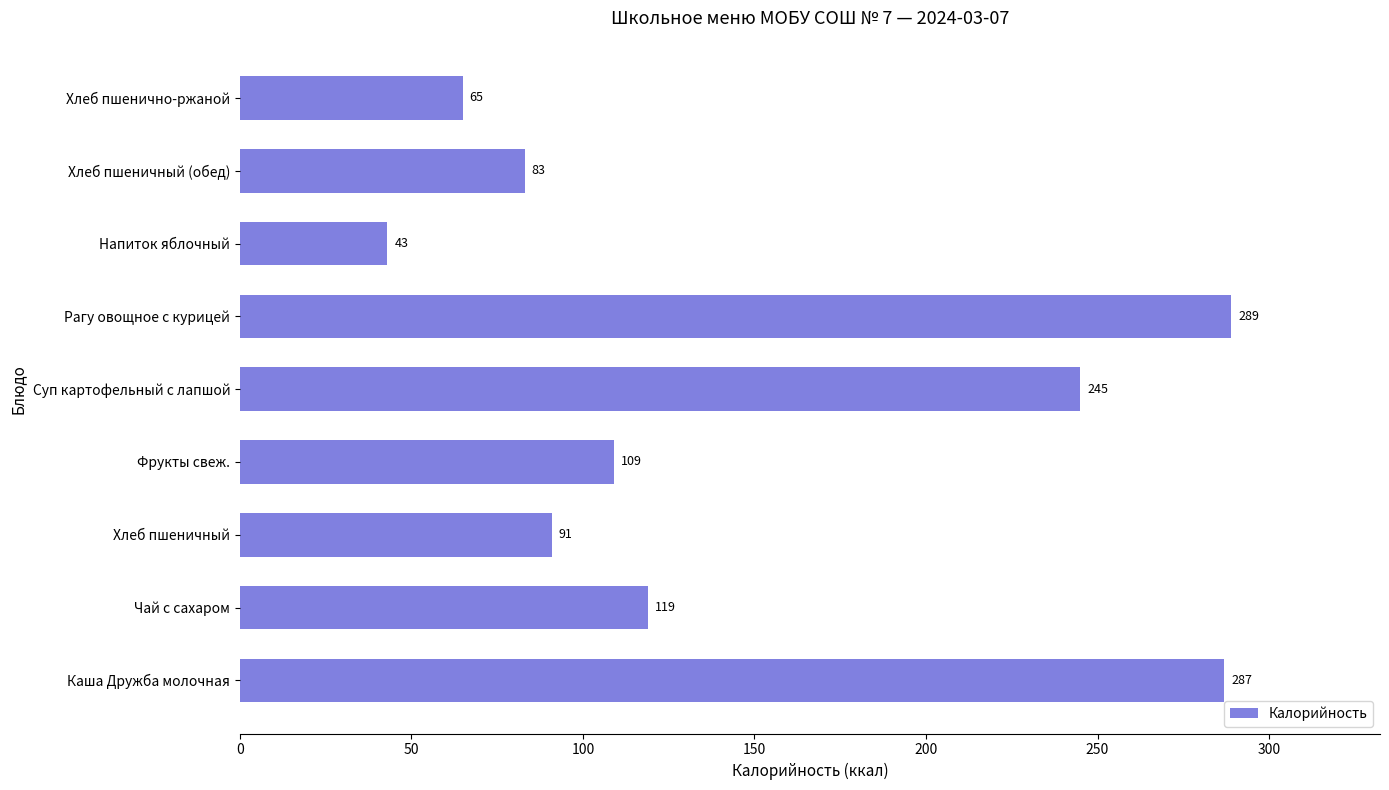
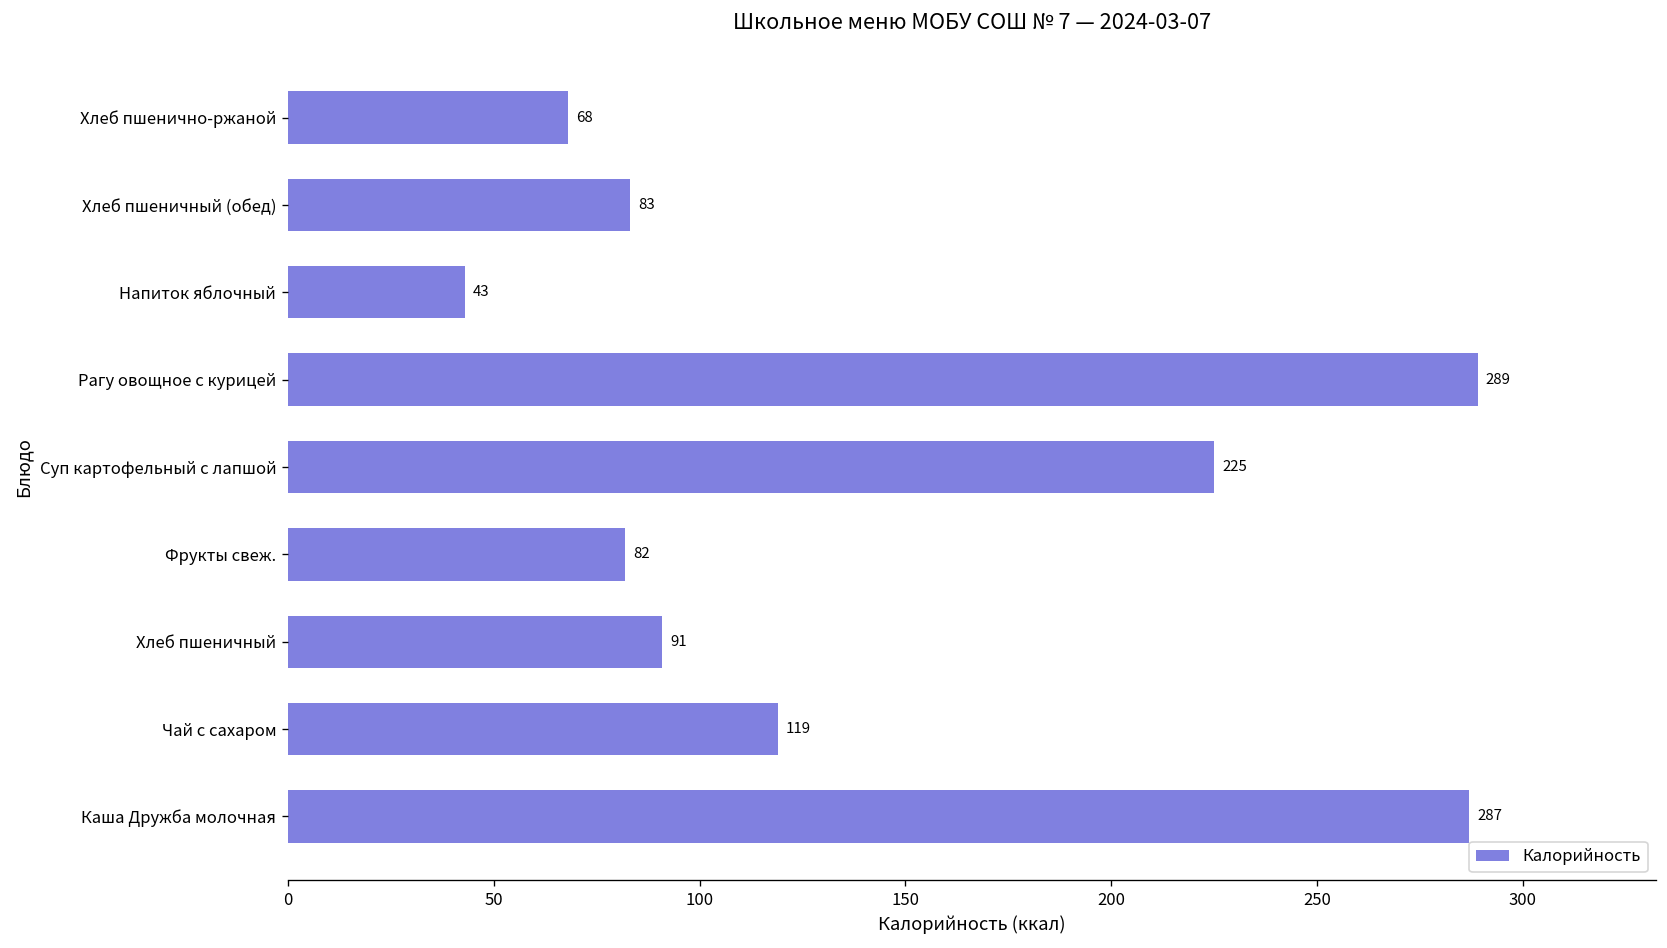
Хлеб пшенично-ржаной: 65 -> 68
Суп картофельный с лапшой: 245 -> 225
Фрукты свеж.: 109 -> 82
